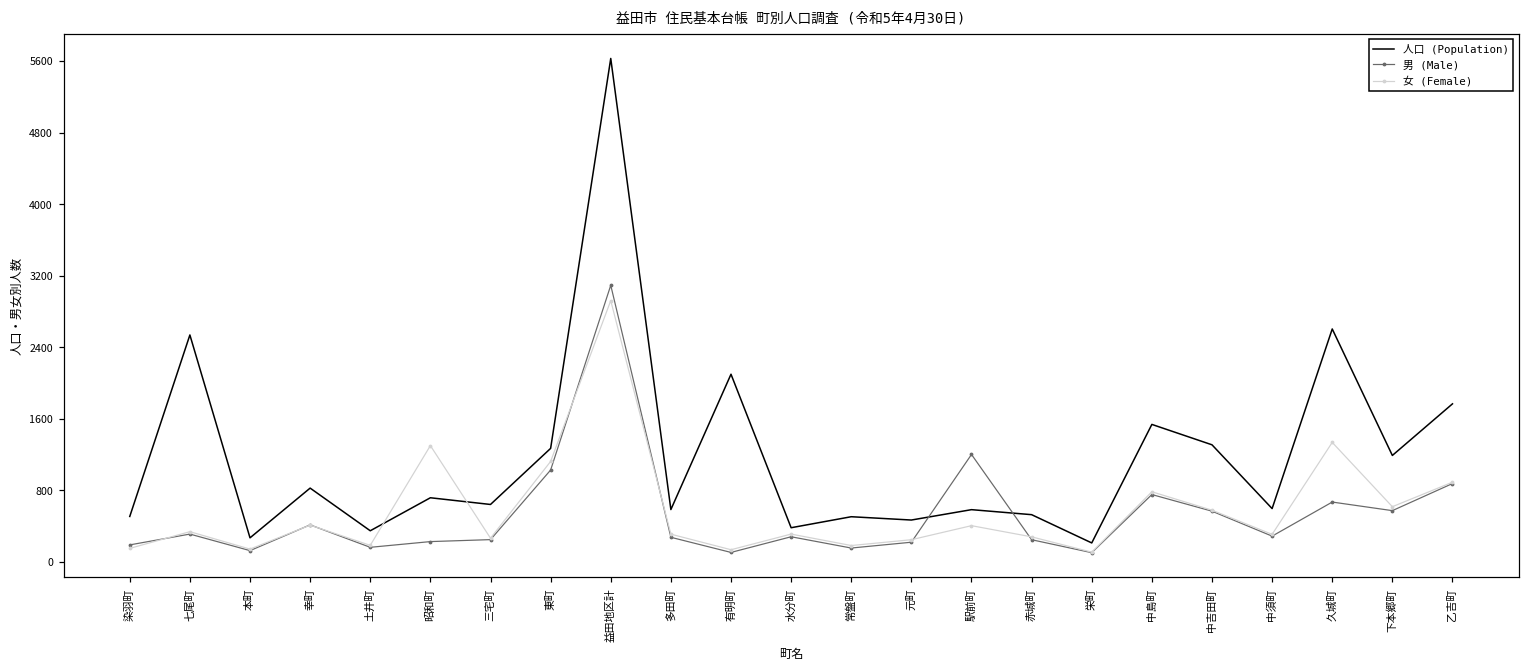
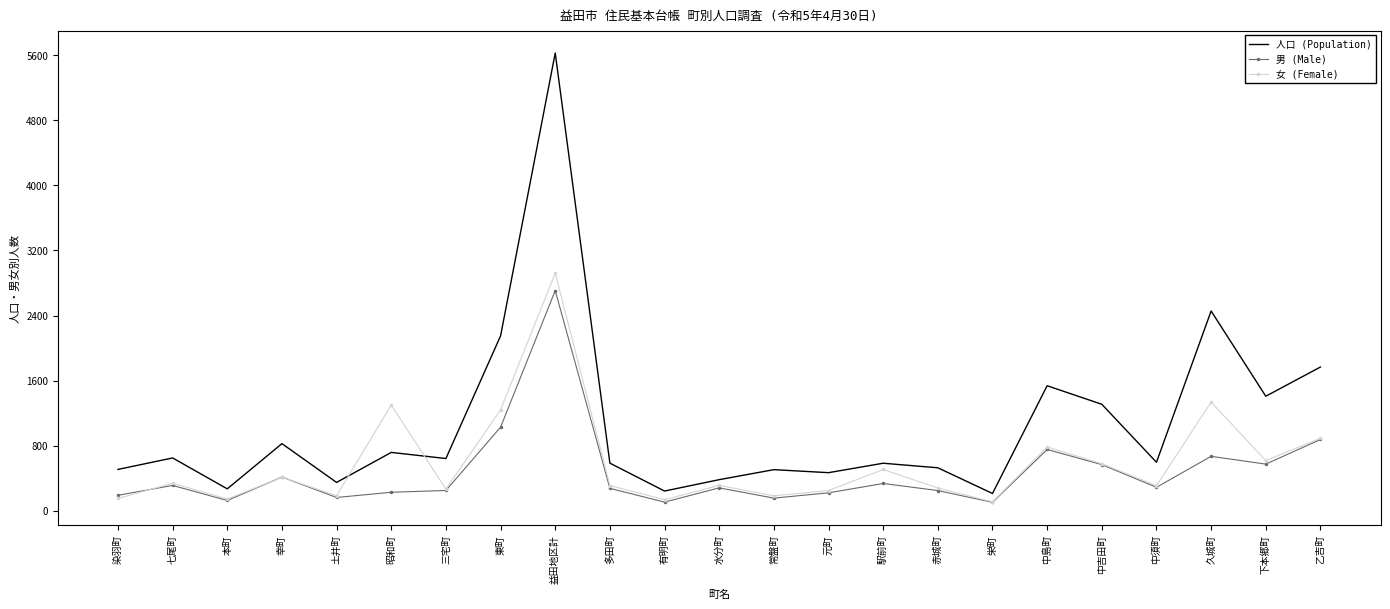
人口 (Population), 七尾町: 2500 -> 600
人口 (Population), 東町: 1300 -> 2200
女 (Female), 東町: 1100 -> 1200
男 (Male), 益田地区計: 3100 -> 2700
人口 (Population), 有明町: 2100 -> 200
男 (Male), 駅前町: 1200 -> 300
女 (Female), 駅前町: 400 -> 500
人口 (Population), 久城町: 2600 -> 2500
人口 (Population), 下本郷町: 1200 -> 1400
